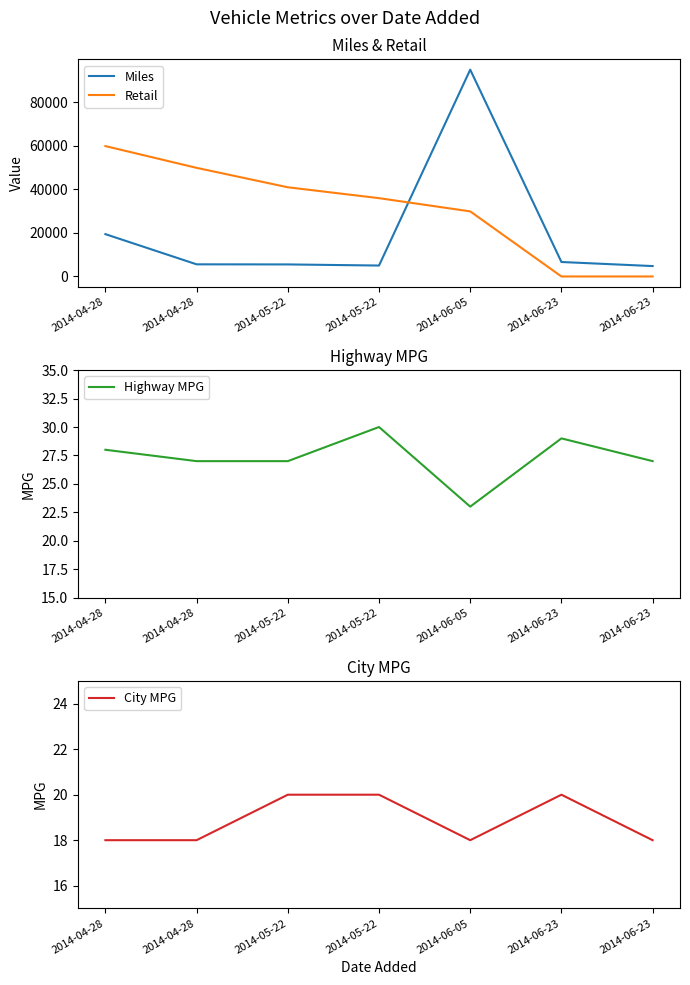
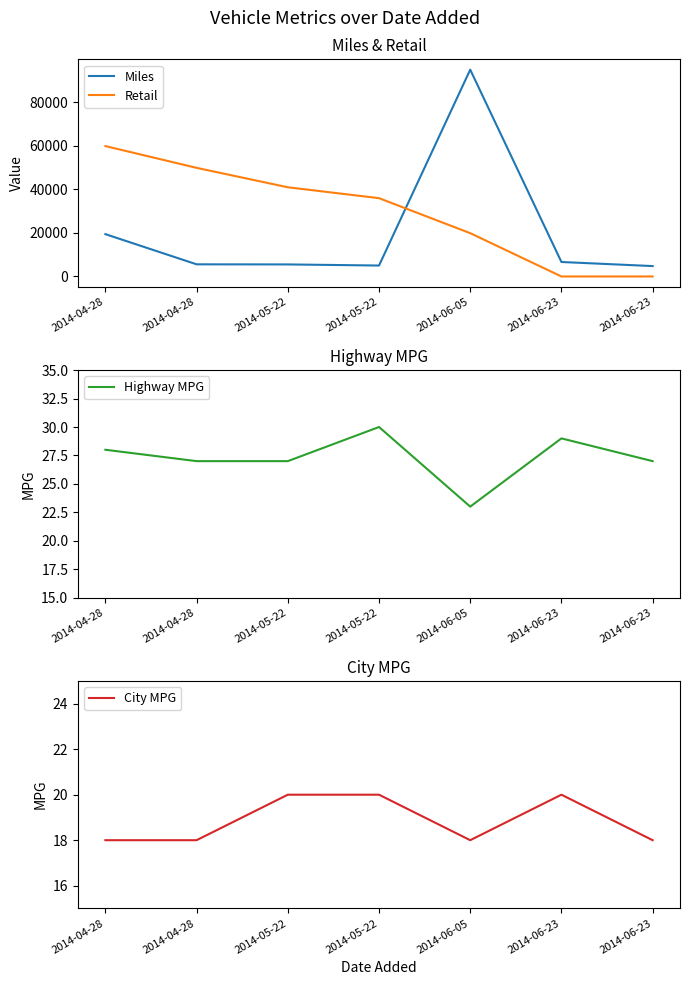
Miles & Retail, Retail, 2014-06-05: 30000 -> 20000
